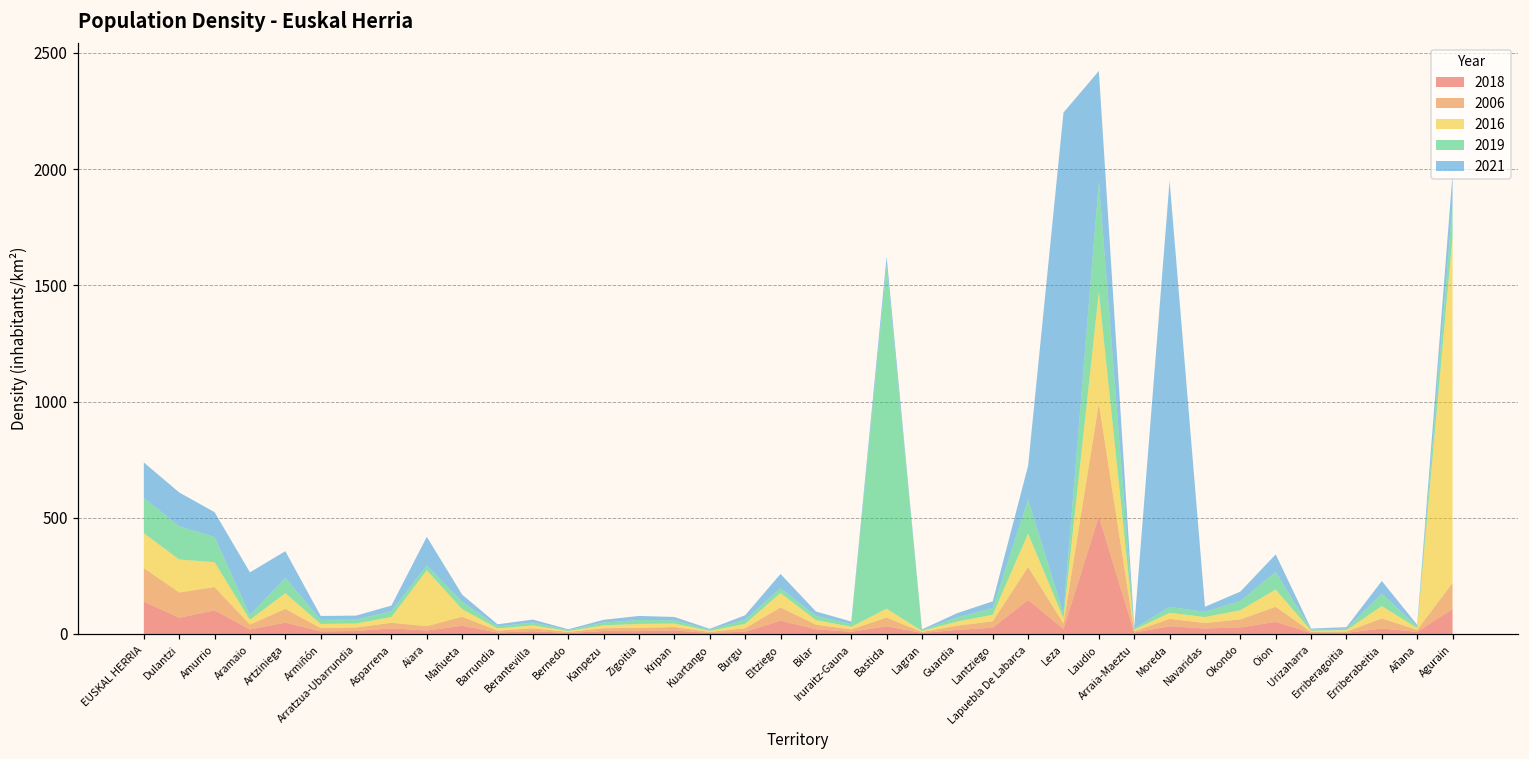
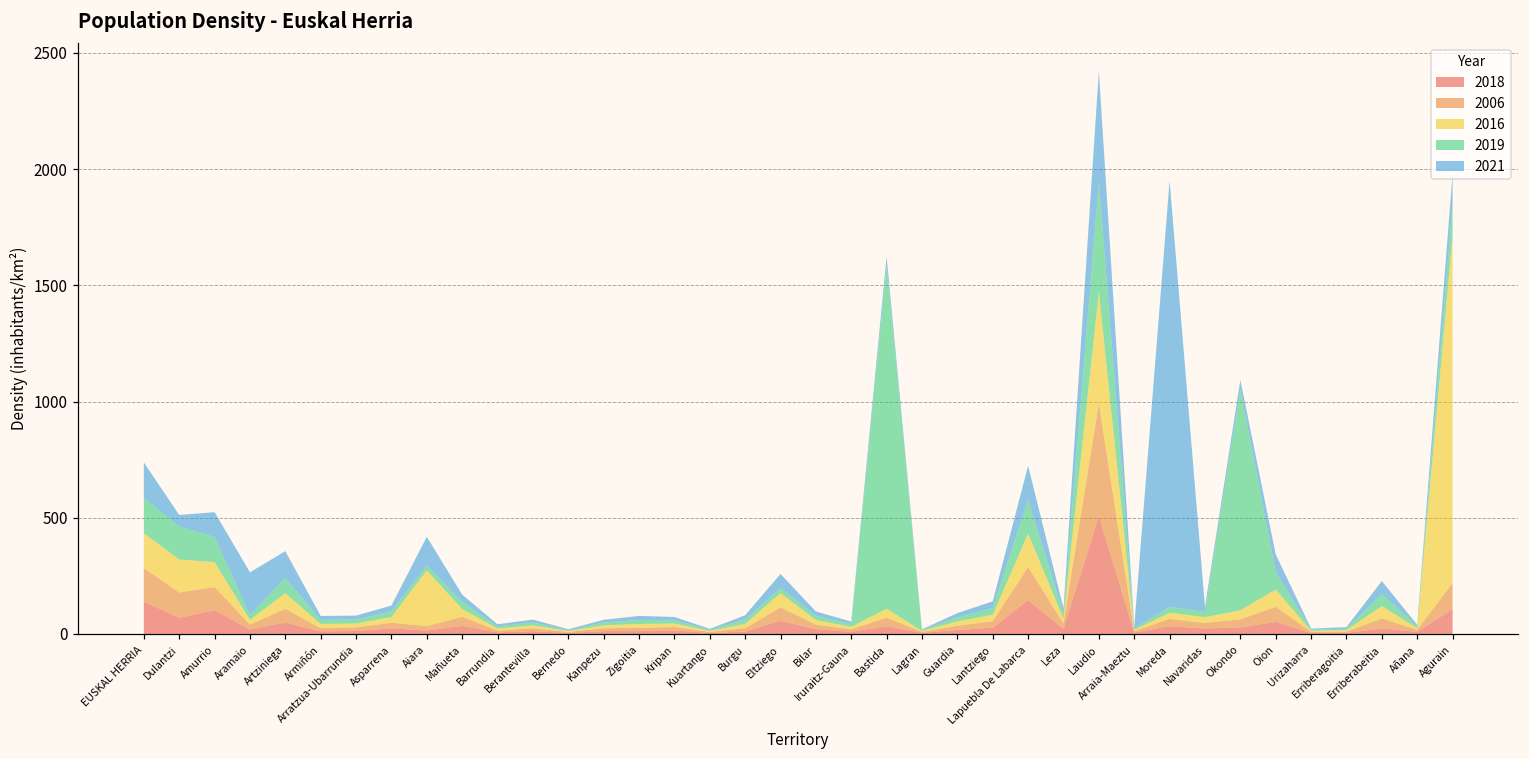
2021, Dulantzi: 150 -> 50
2021, Leza: 2160 -> 20
2019, Okondo: 40 -> 950
